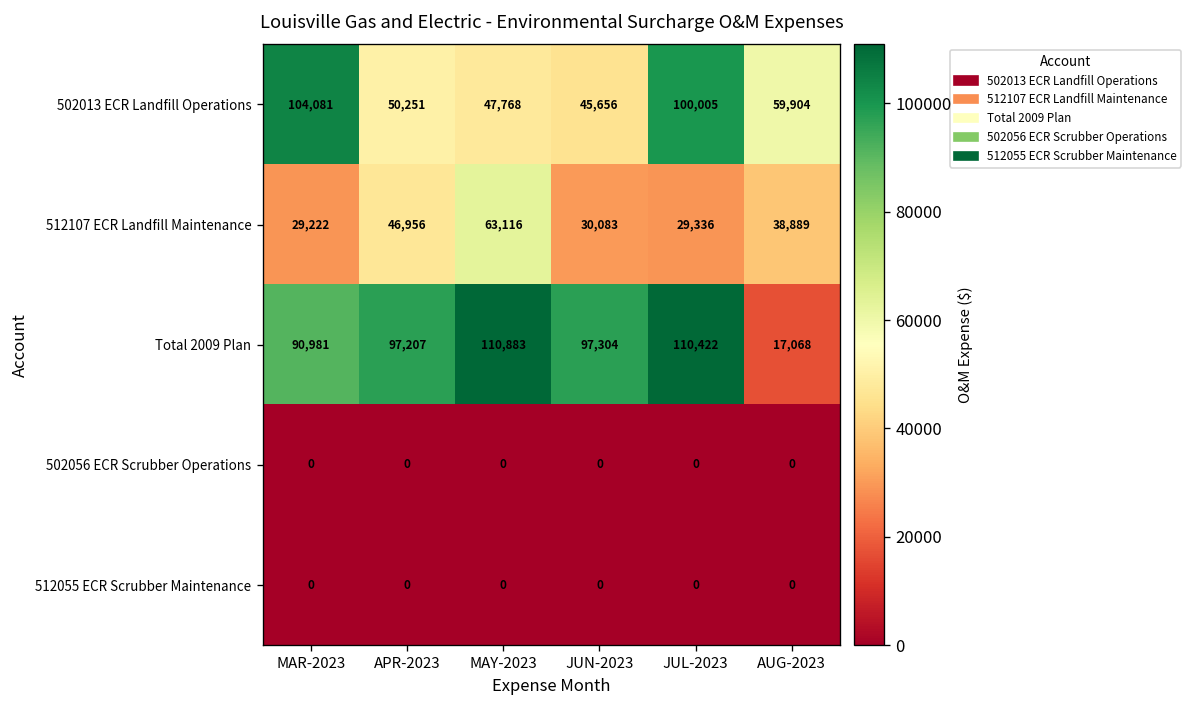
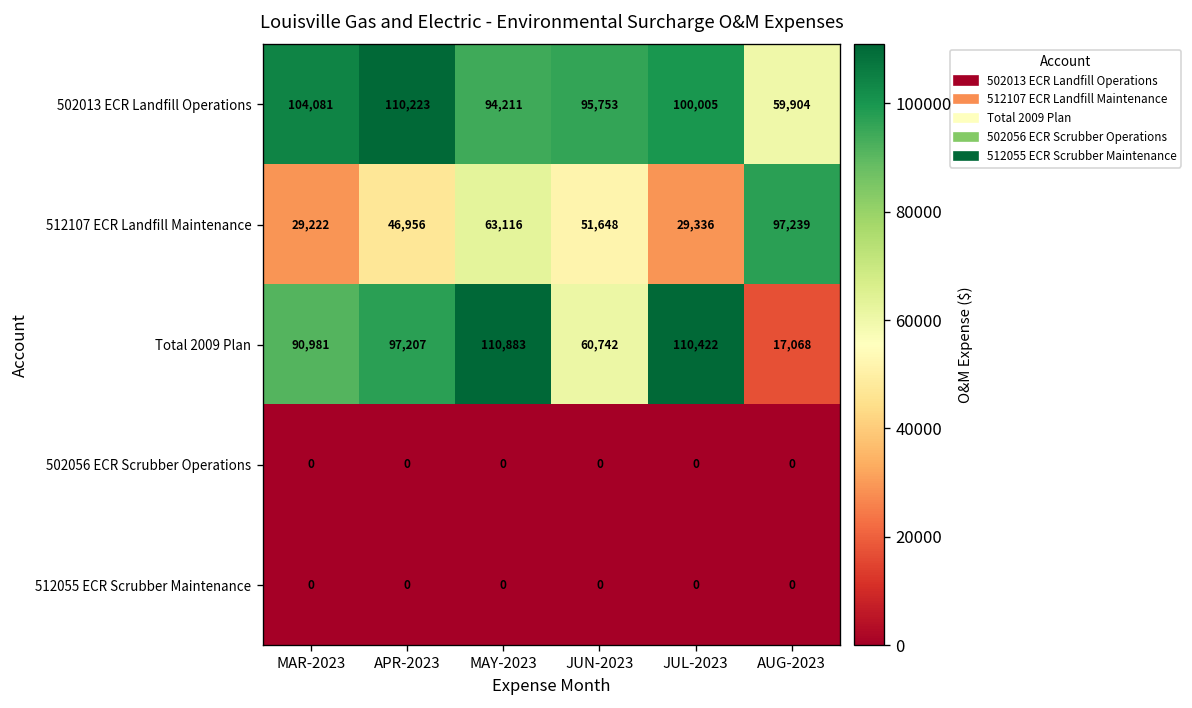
502013 ECR Landfill Operations, APR-2023: 50,251 -> 110,223
502013 ECR Landfill Operations, MAY-2023: 47,768 -> 94,211
502013 ECR Landfill Operations, JUN-2023: 45,656 -> 95,753
512107 ECR Landfill Maintenance, JUN-2023: 30,083 -> 51,648
512107 ECR Landfill Maintenance, AUG-2023: 38,889 -> 97,239
Total 2009 Plan, JUN-2023: 97,304 -> 60,742
